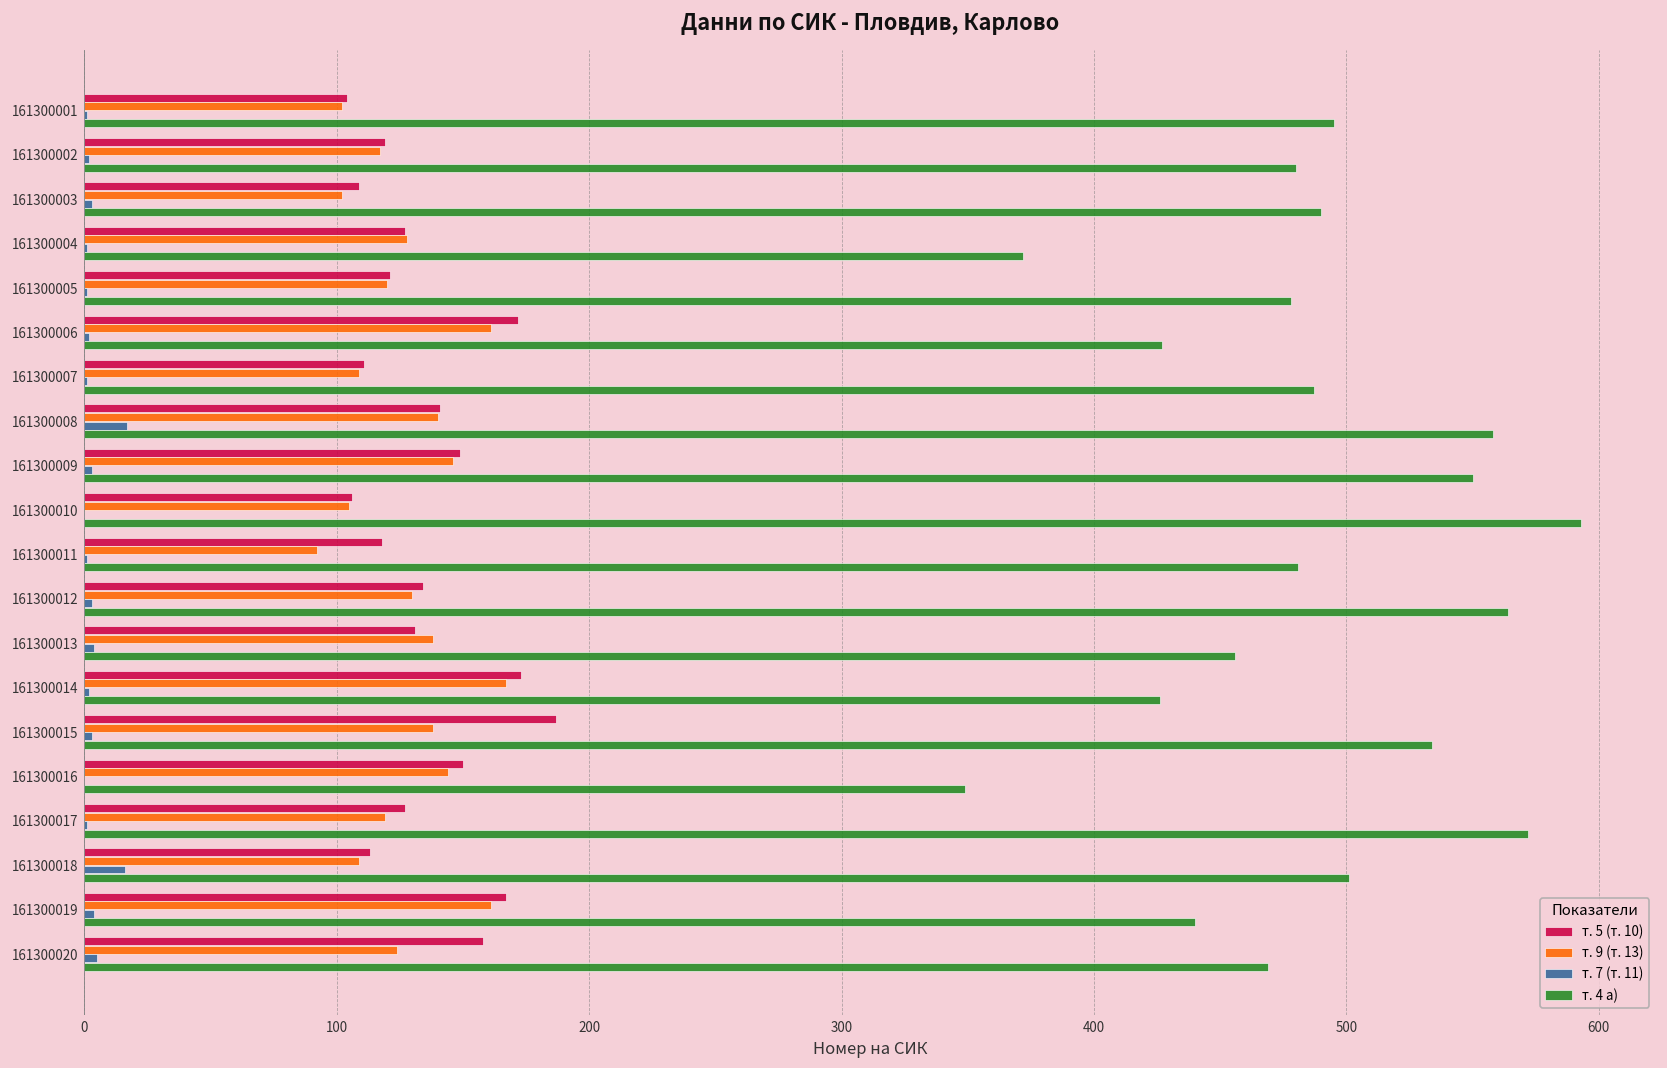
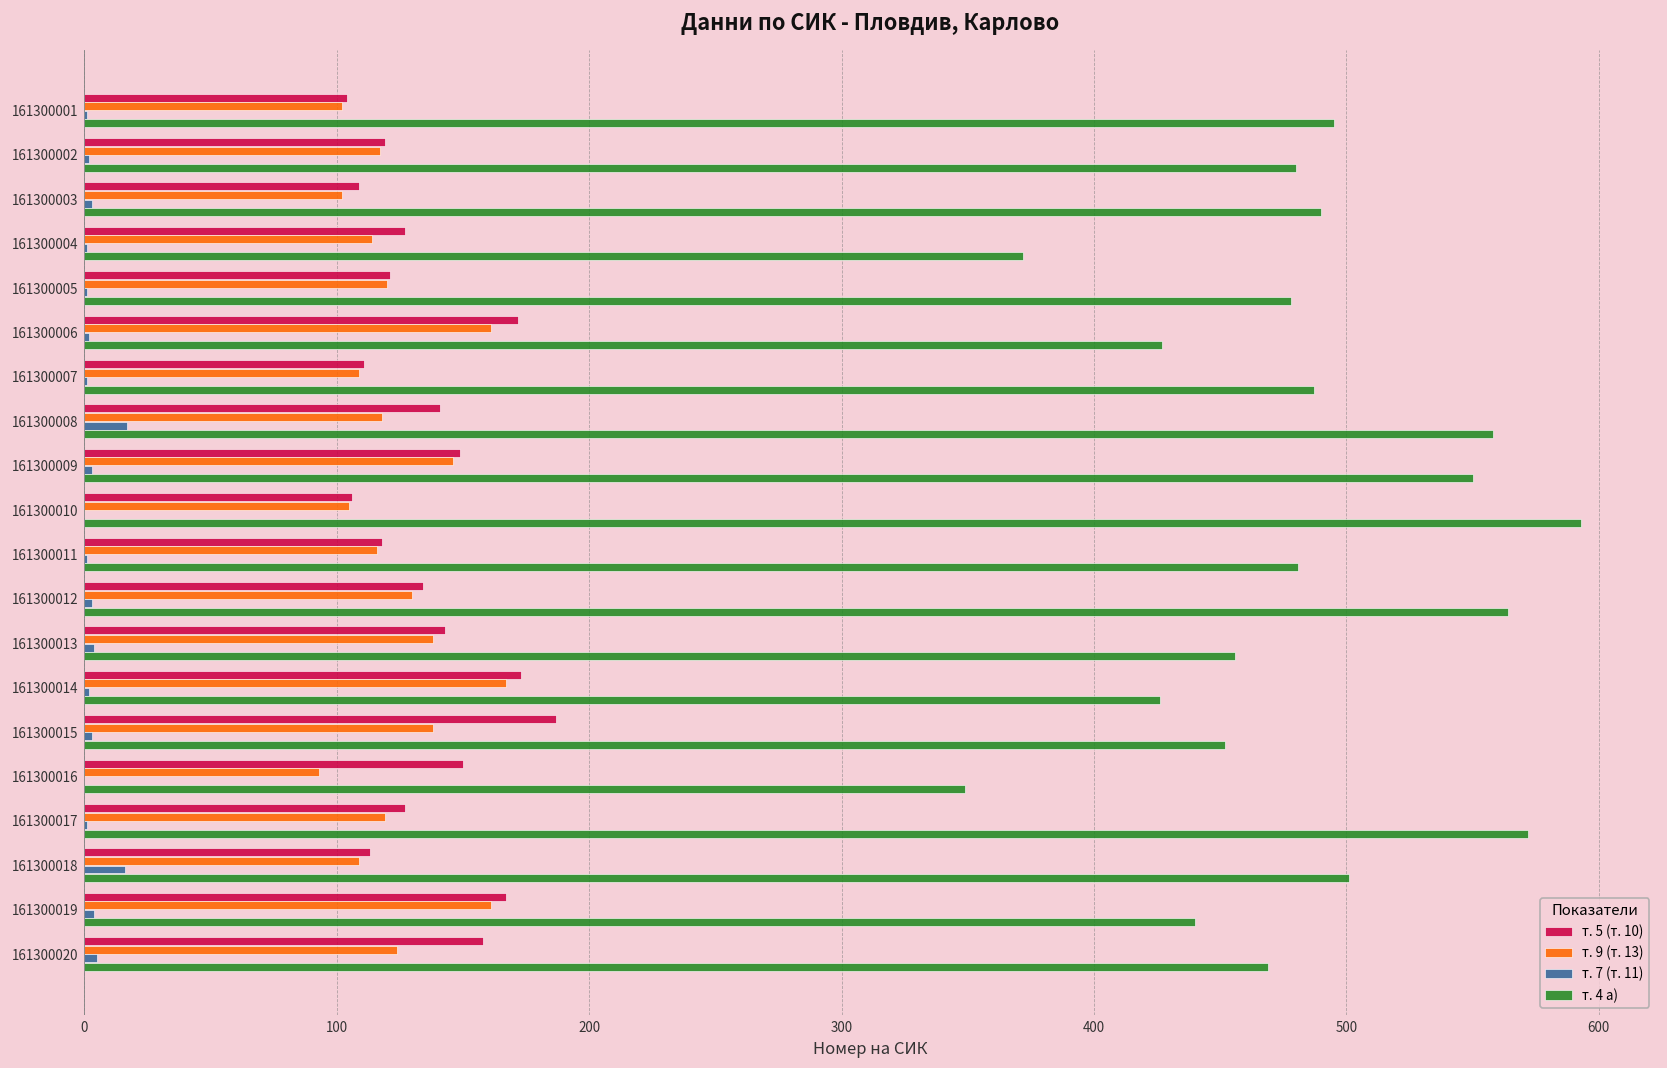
т. 9 (т. 13), 161300004: 128 -> 114
т. 9 (т. 13), 161300008: 140 -> 118
т. 9 (т. 13), 161300011: 92 -> 116
т. 5 (т. 10), 161300013: 131 -> 143
т. 4 а), 161300015: 534 -> 452
т. 9 (т. 13), 161300016: 144 -> 93
